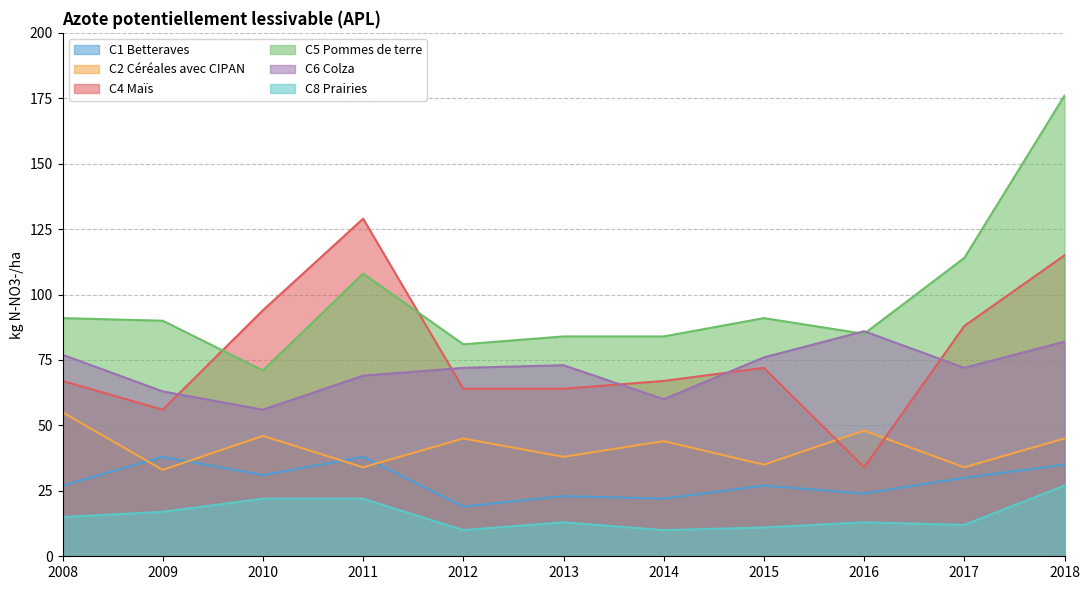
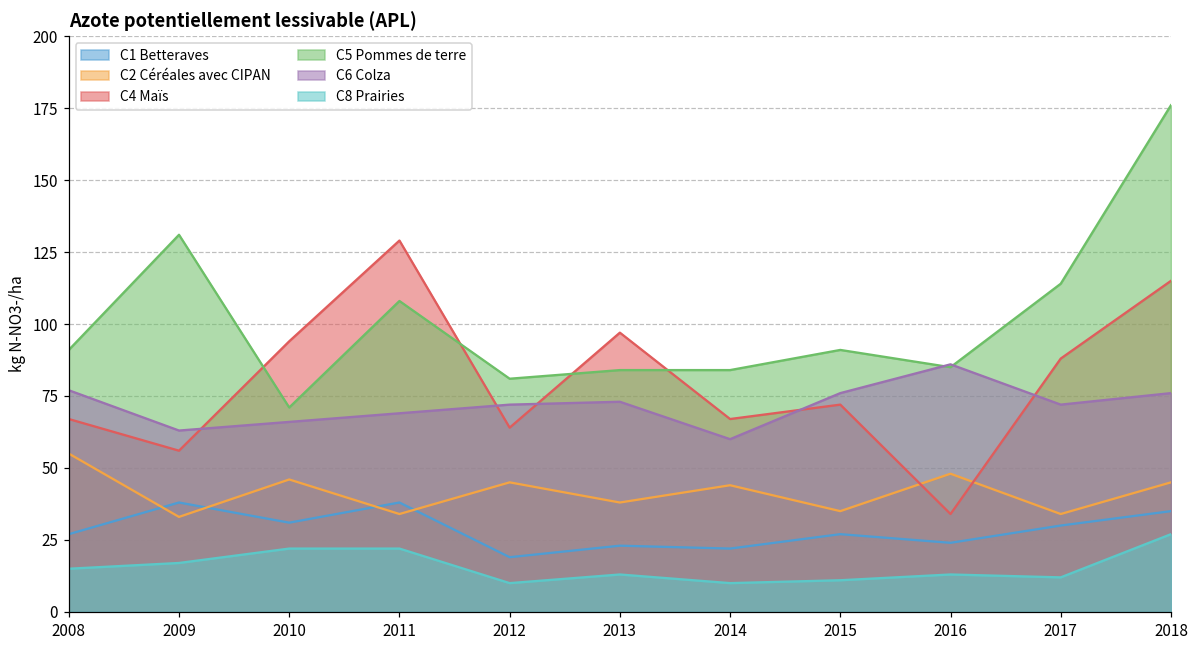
C5 Pommes de terre, 2009: 90 -> 131
C6 Colza, 2010: 56 -> 66
C4 Maïs, 2013: 64 -> 97
C6 Colza, 2018: 82 -> 76
